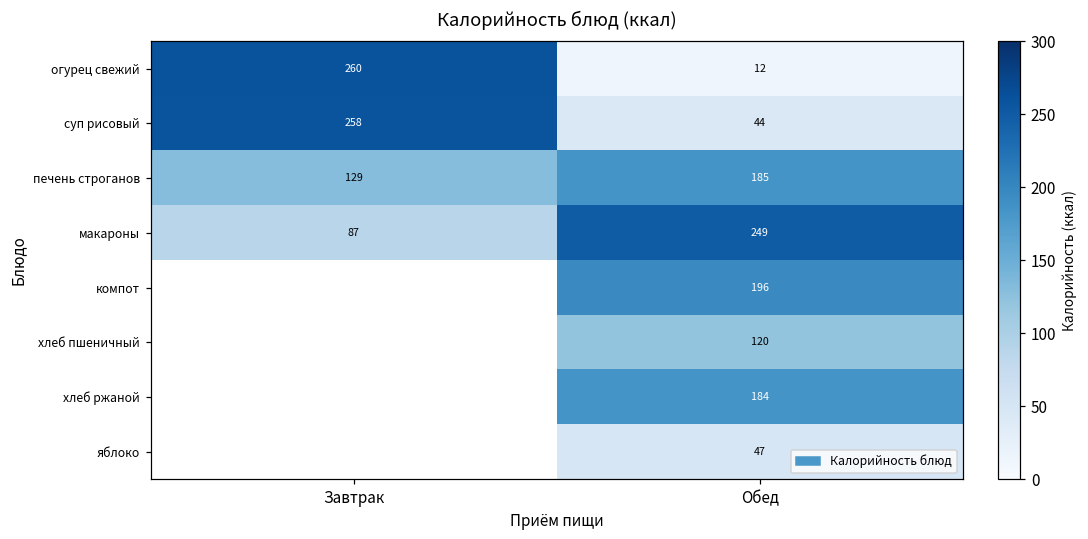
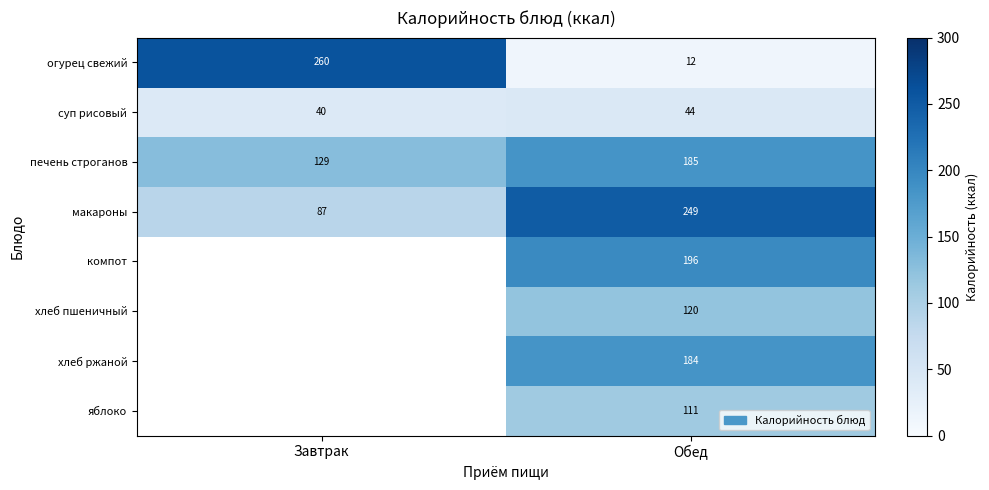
суп рисовый, Завтрак: 258 -> 40
яблоко, Обед: 47 -> 111
